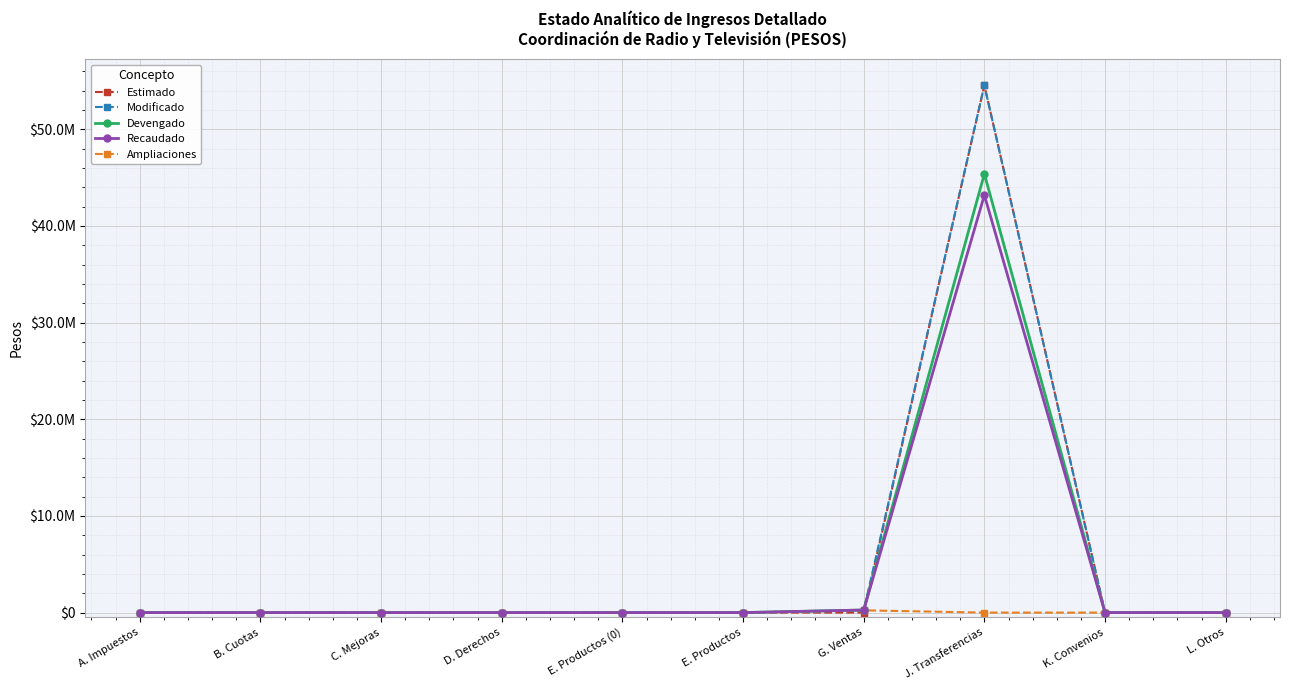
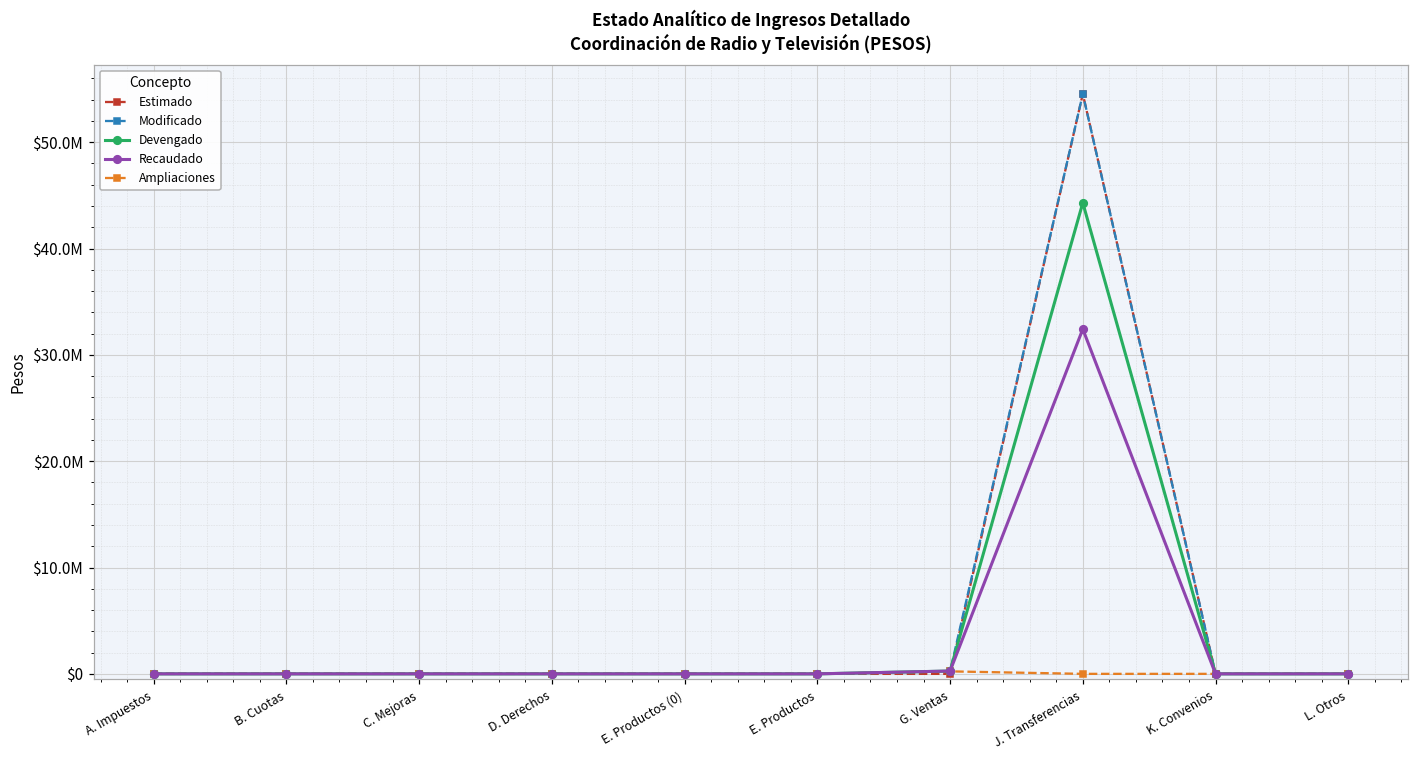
Devengado, J. Transferencias: $45000000 -> $44000000
Recaudado, J. Transferencias: $43000000 -> $32000000
